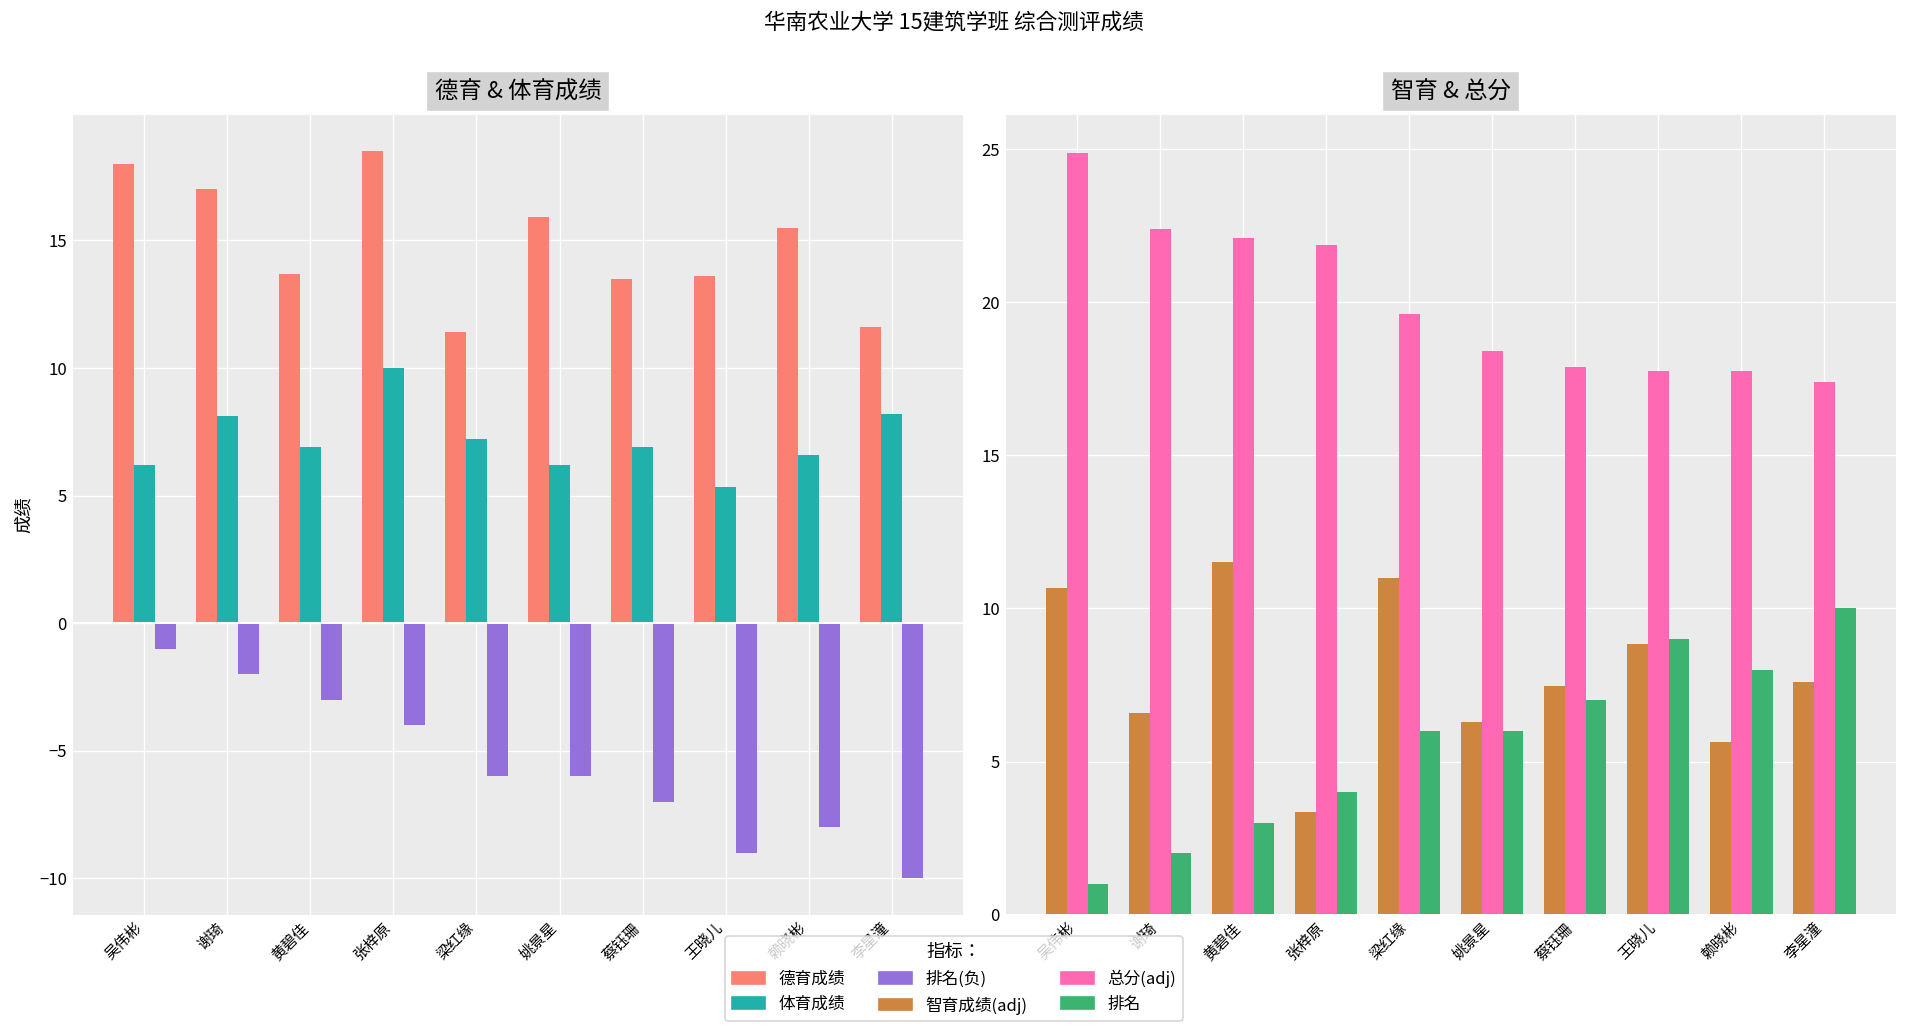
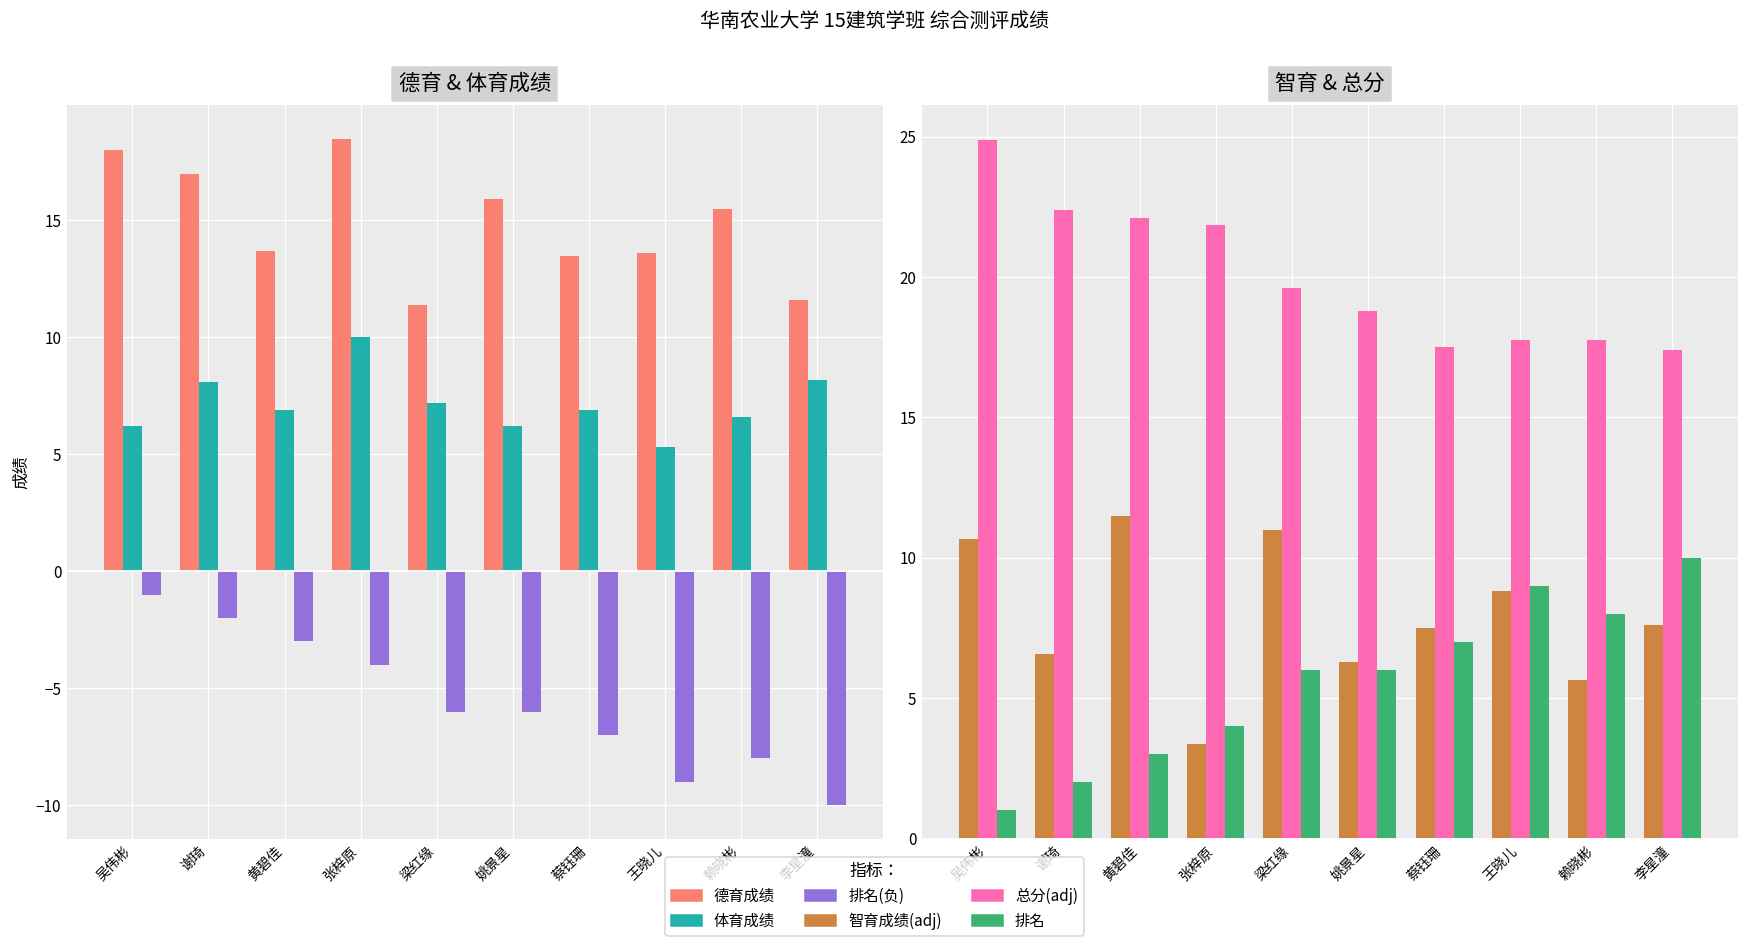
智育 & 总分, 总分(adj), 姚景星: 18.4 -> 18.8
智育 & 总分, 总分(adj), 蔡钰珊: 17.9 -> 17.5
